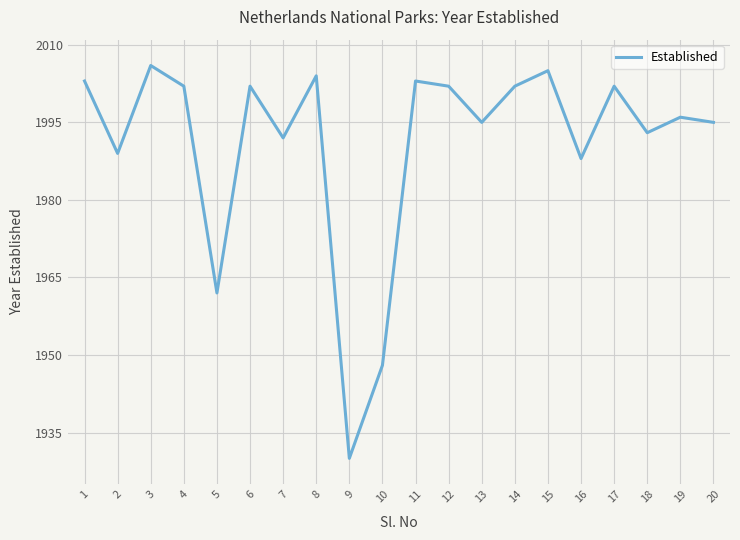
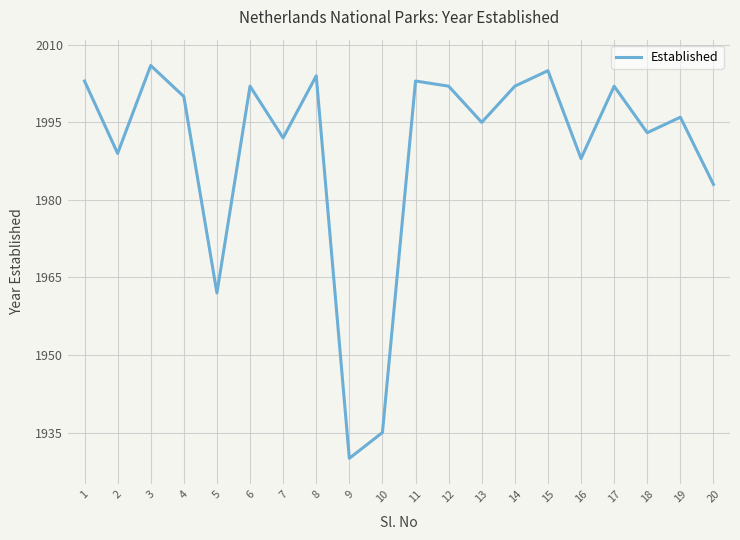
4: 2002 -> 2000
10: 1948 -> 1935
20: 1995 -> 1983
